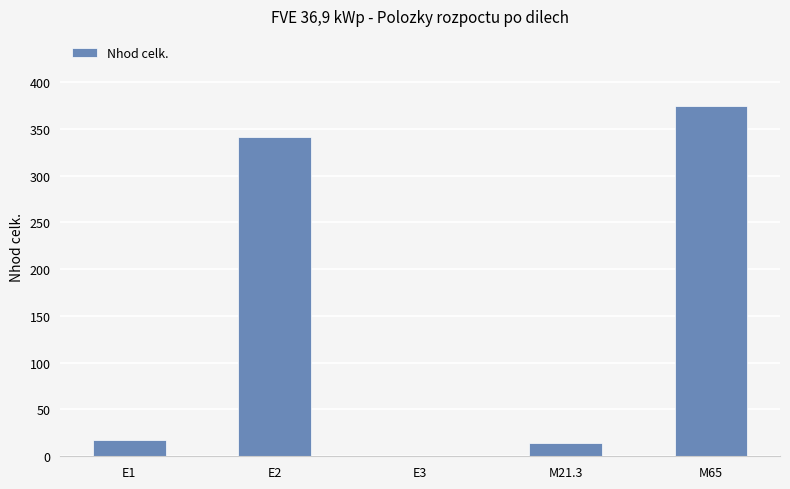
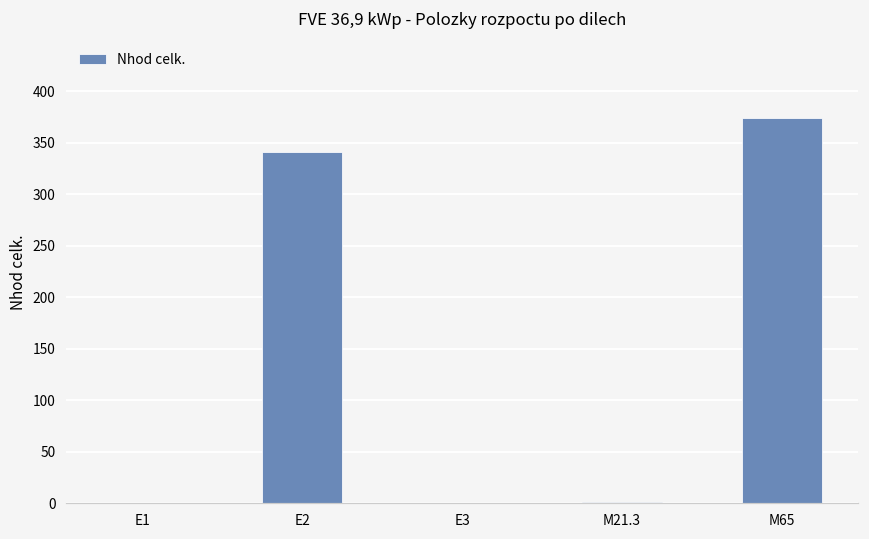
E1: 20 -> 0
M21.3: 10 -> 0
